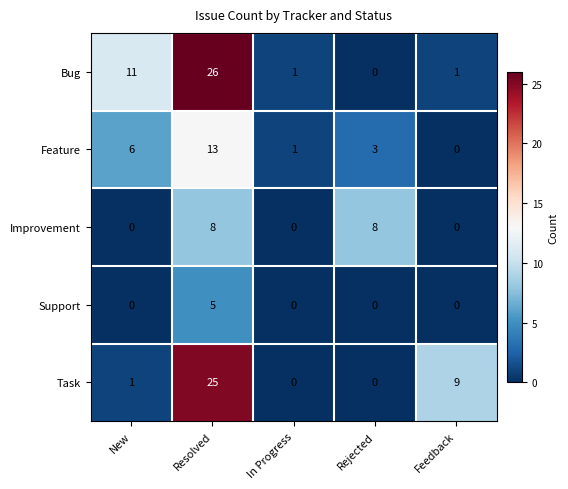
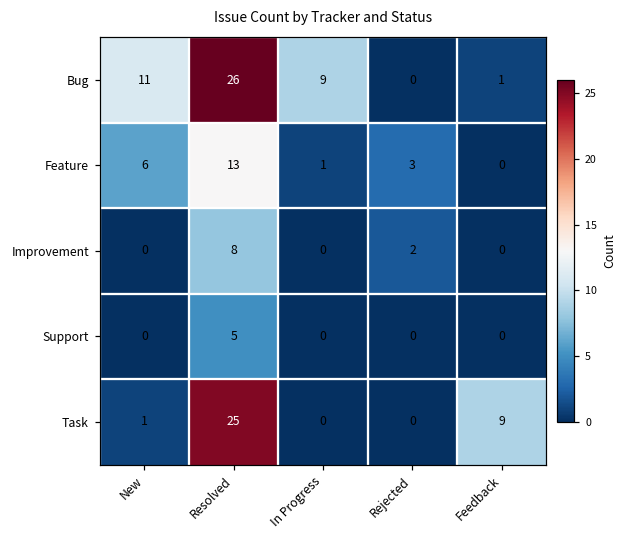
Bug, In Progress: 1 -> 9
Improvement, Rejected: 8 -> 2
